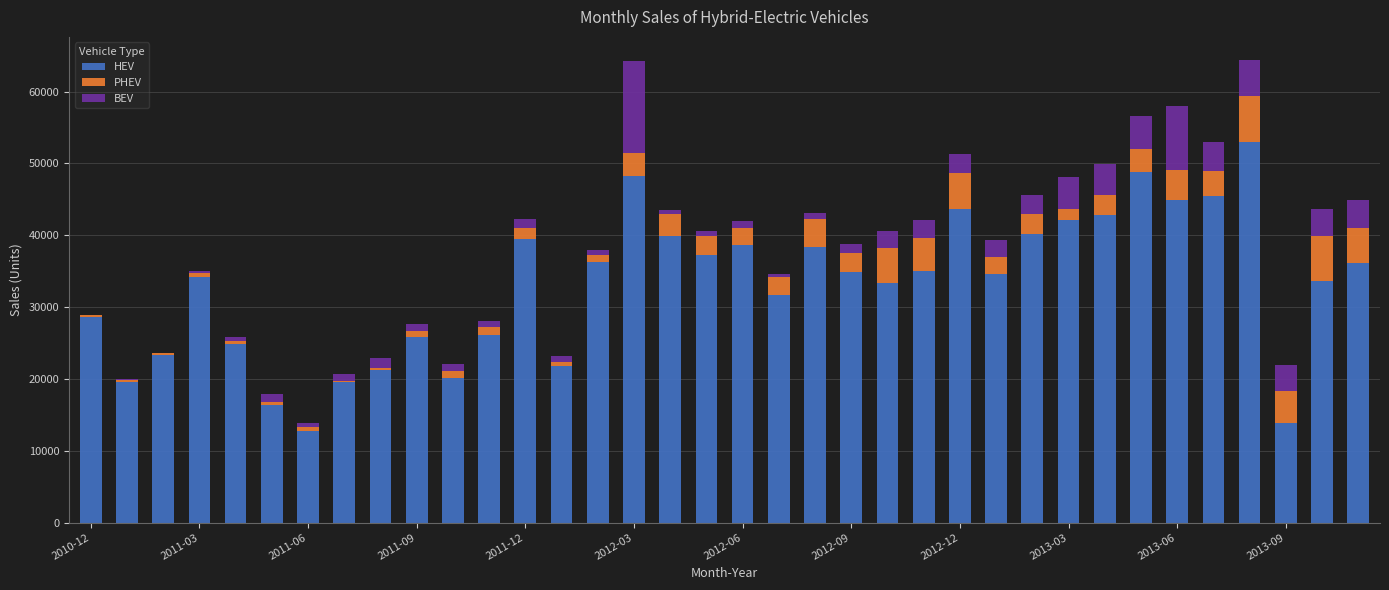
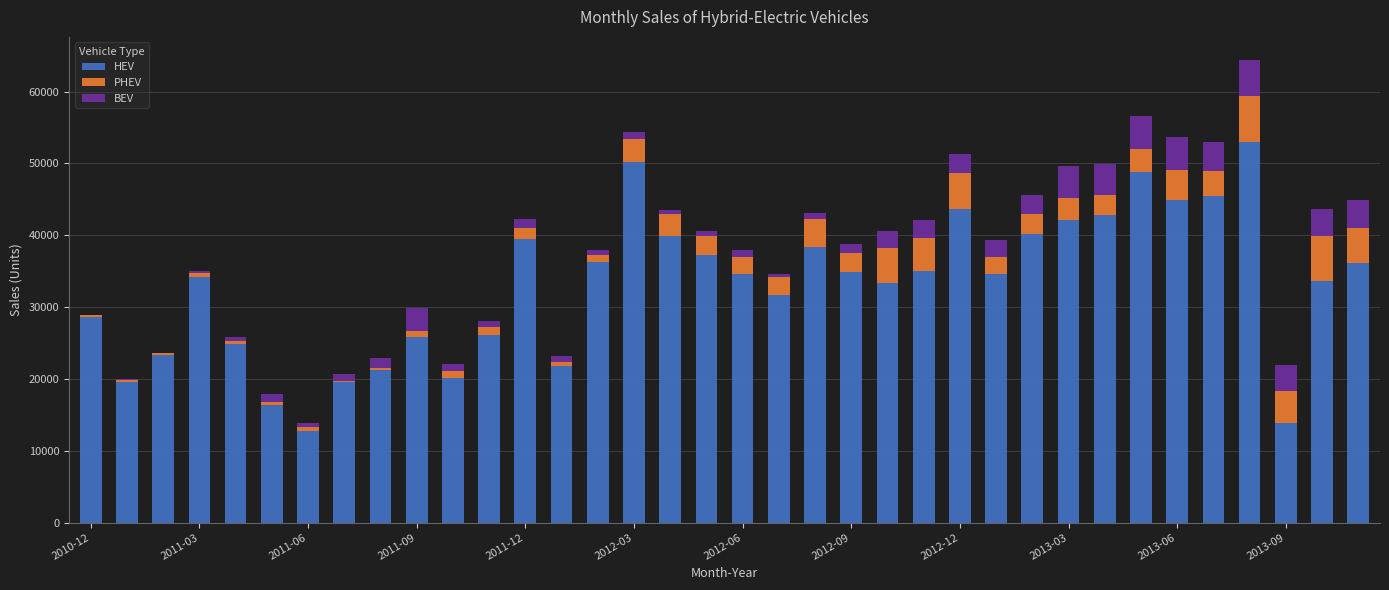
BEV, 2011-09: 1000 -> 3000
HEV, 2012-03: 48000 -> 50000
BEV, 2012-03: 13000 -> 1000
HEV, 2012-06: 39000 -> 35000
PHEV, 2013-03: 2000 -> 3000
BEV, 2013-06: 9000 -> 5000
